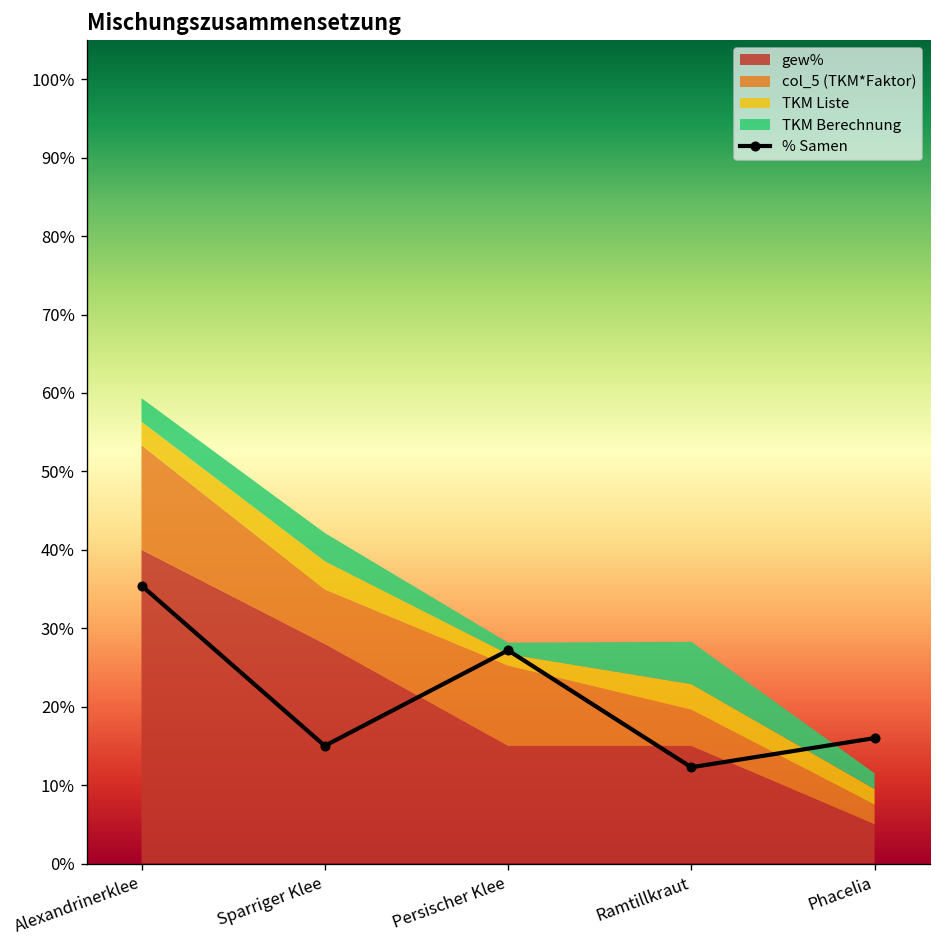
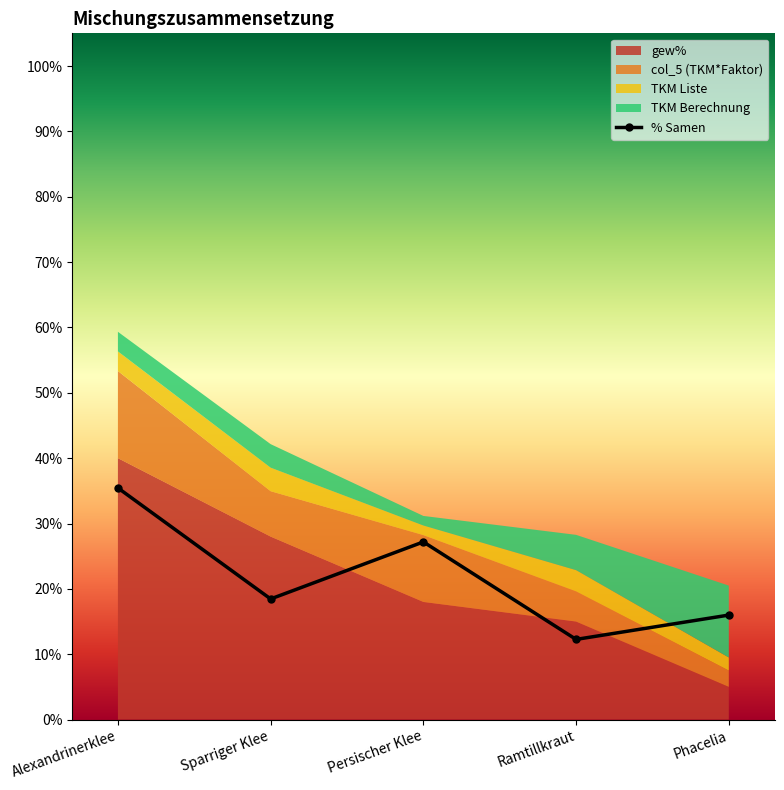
% Samen, Sparriger Klee: 15% -> 18%
gew%, Persischer Klee: 15% -> 18%
TKM Berechnung, Phacelia: 2% -> 11%
